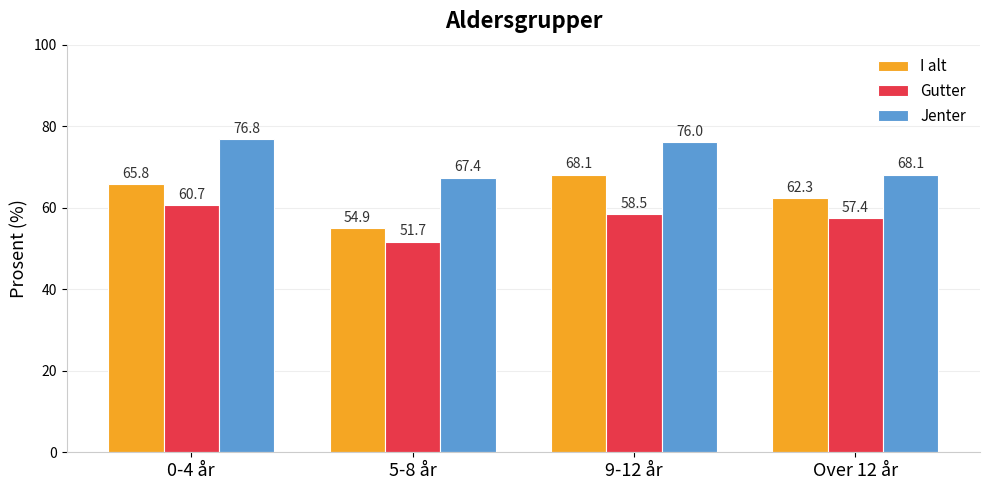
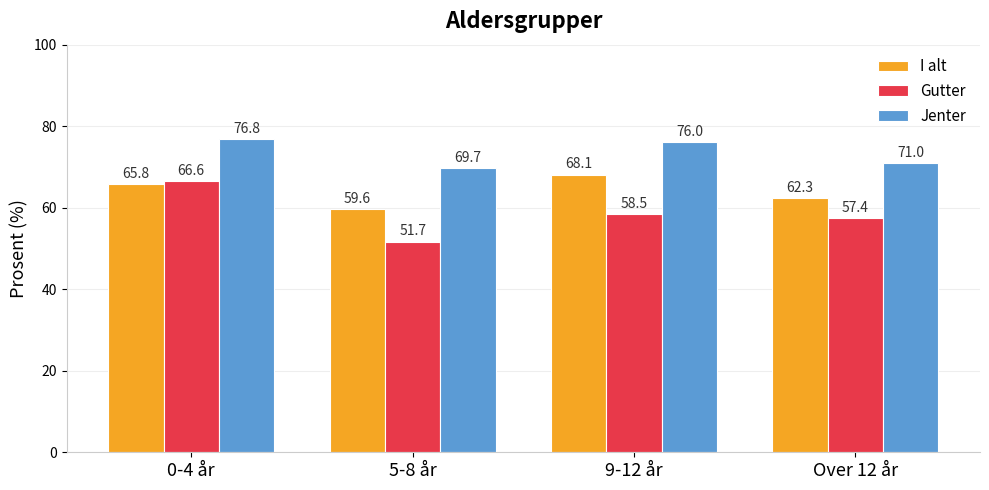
Gutter, 0-4 år: 60.7 -> 66.6
I alt, 5-8 år: 54.9 -> 59.6
Jenter, 5-8 år: 67.4 -> 69.7
Jenter, Over 12 år: 68.1 -> 71.0
